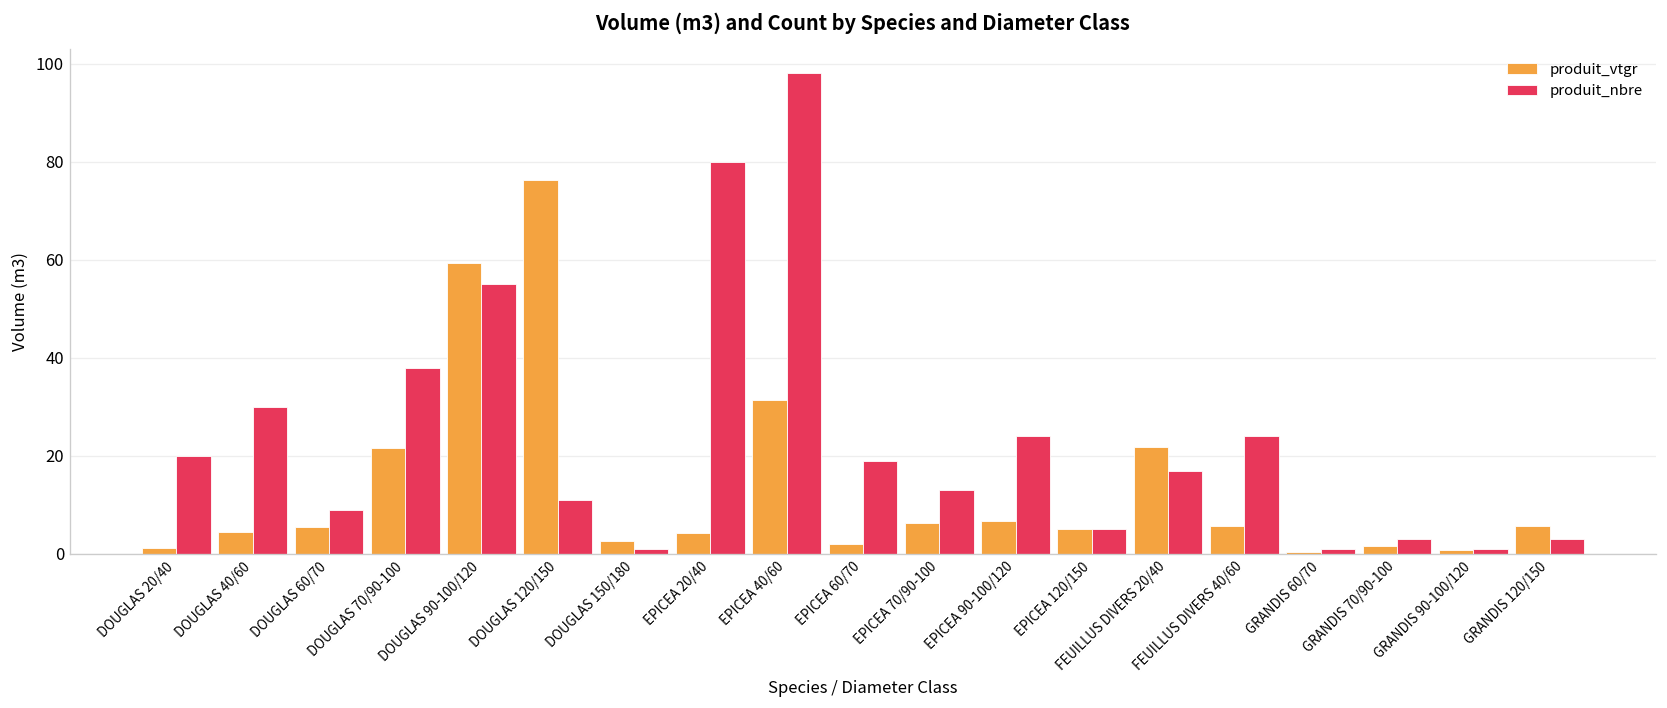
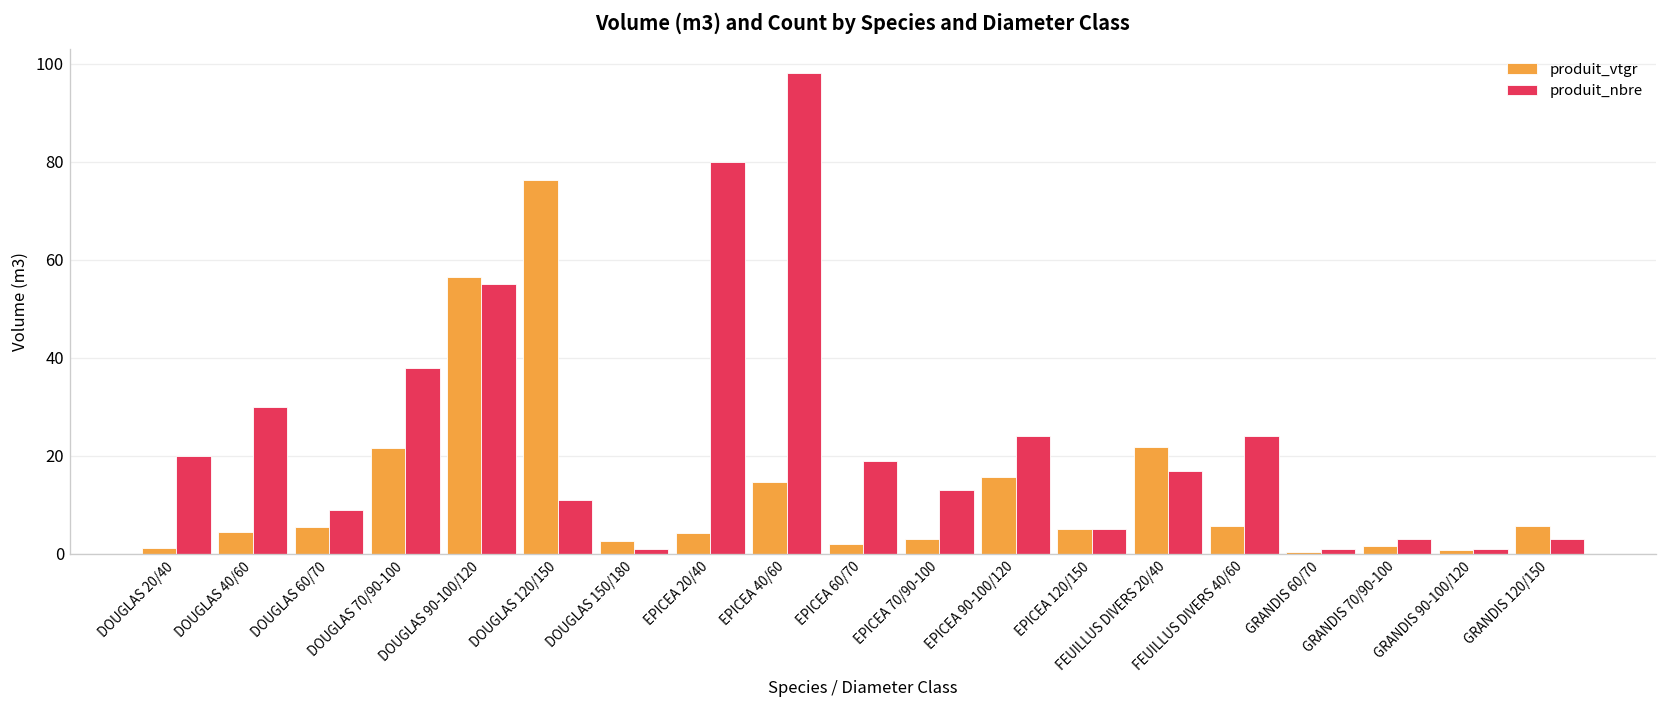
produit_vtgr, DOUGLAS 90-100/120: 59 -> 56
produit_vtgr, EPICEA 40/60: 31 -> 15
produit_vtgr, EPICEA 70/90-100: 6 -> 3
produit_vtgr, EPICEA 90-100/120: 7 -> 16
